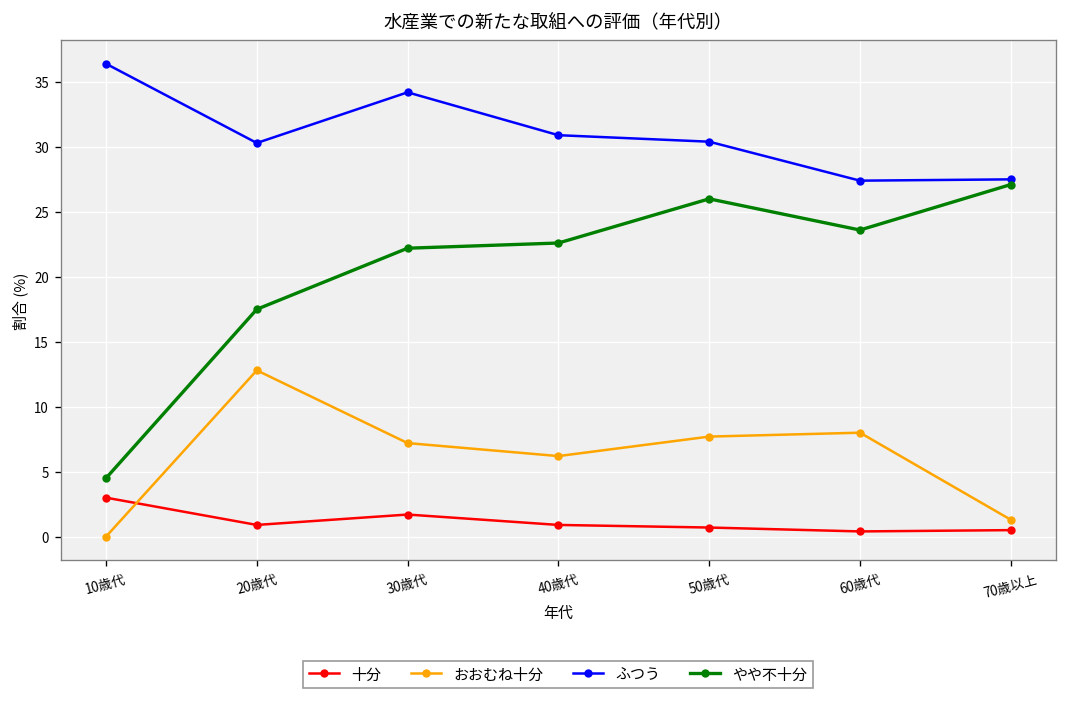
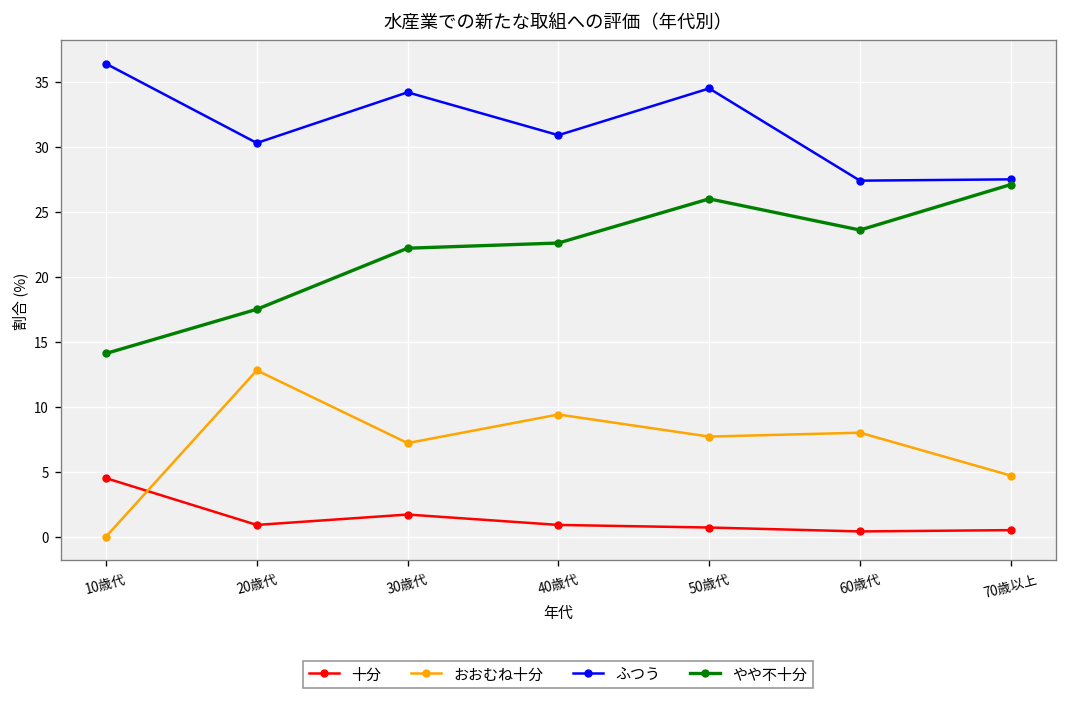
十分, 10歳代: 3.0 -> 4.5
やや不十分, 10歳代: 4.5 -> 14.1
おおむね十分, 40歳代: 6.2 -> 9.4
ふつう, 50歳代: 30.4 -> 34.5
おおむね十分, 70歳以上: 1.3 -> 4.7
